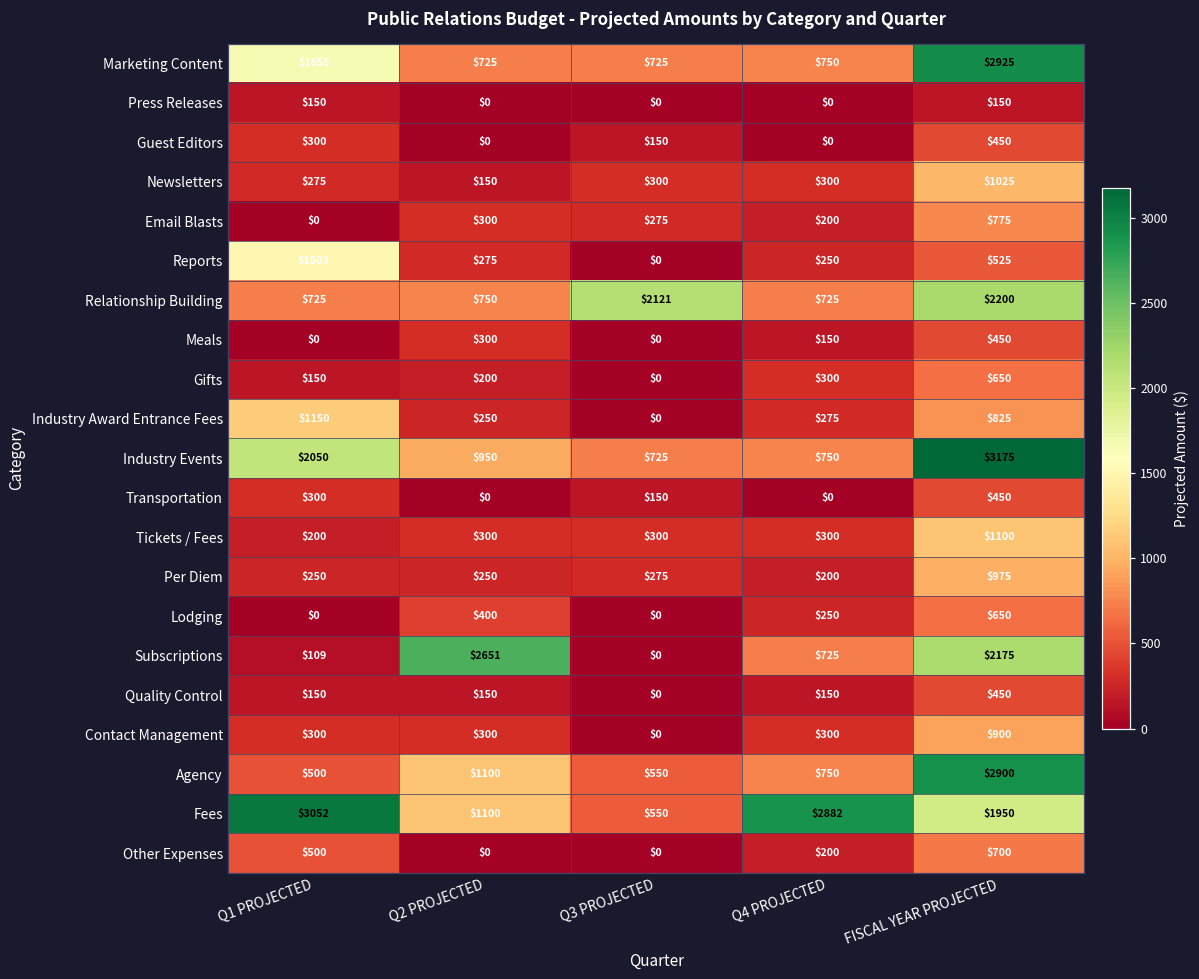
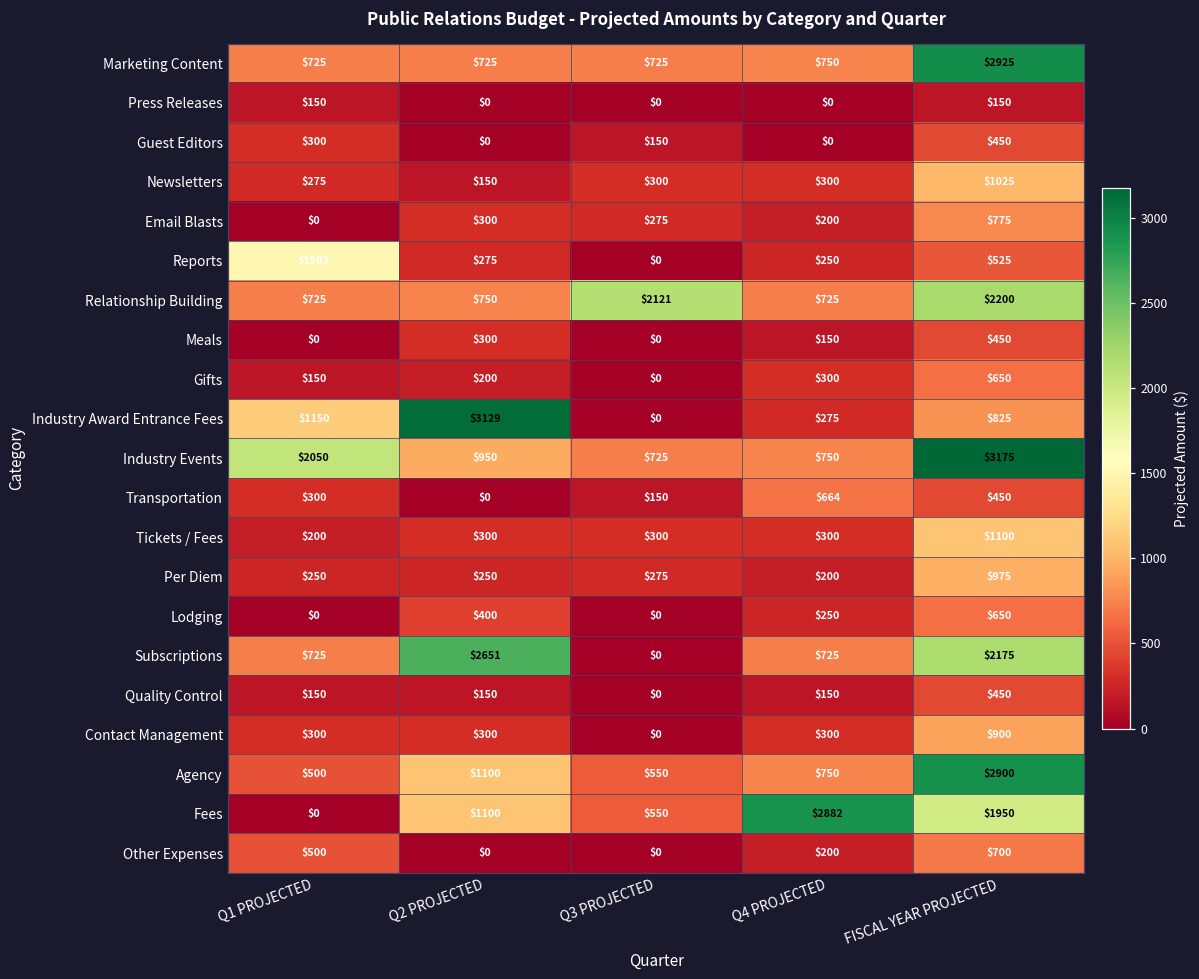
Marketing Content, Q1 PROJECTED: $1655 -> $725
Industry Award Entrance Fees, Q2 PROJECTED: $250 -> $3129
Transportation, Q4 PROJECTED: $0 -> $664
Subscriptions, Q1 PROJECTED: $109 -> $725
Fees, Q1 PROJECTED: $3052 -> $0
